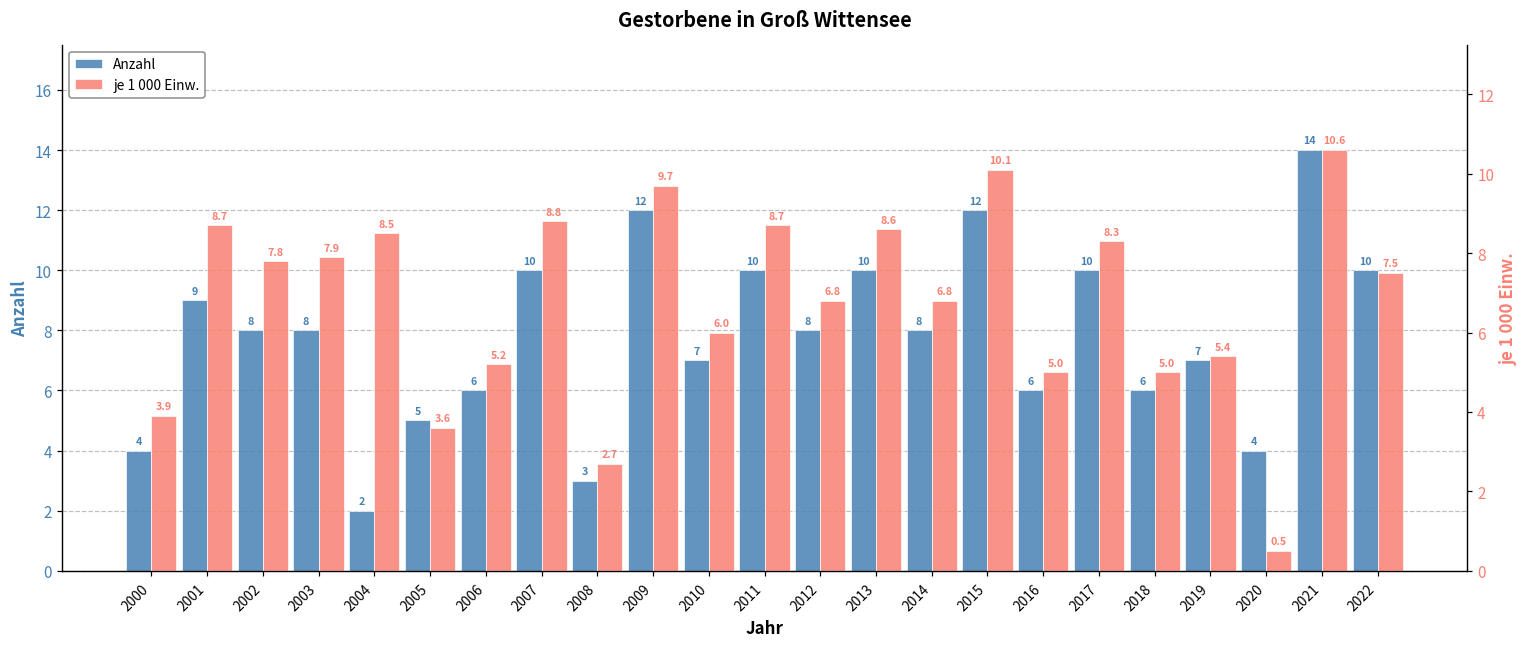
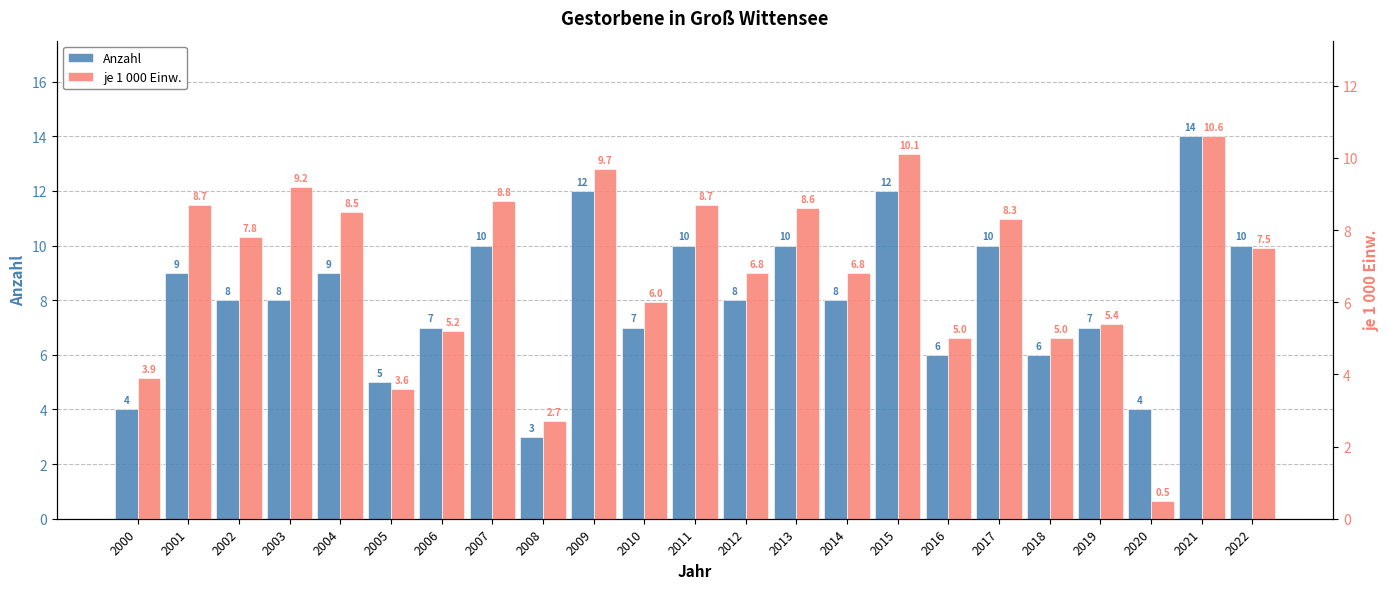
Anzahl, 2004: 2 -> 9
Anzahl, 2006: 6 -> 7
je 1 000 Einw., 2003: 7.9 -> 9.2
